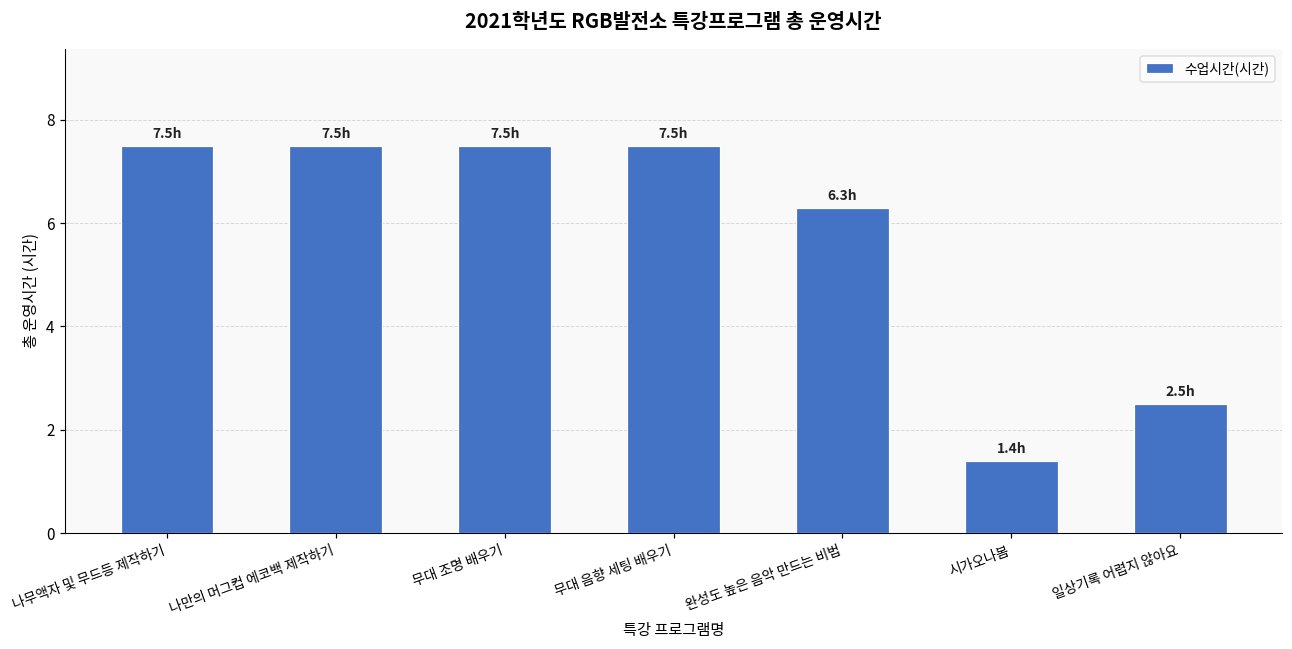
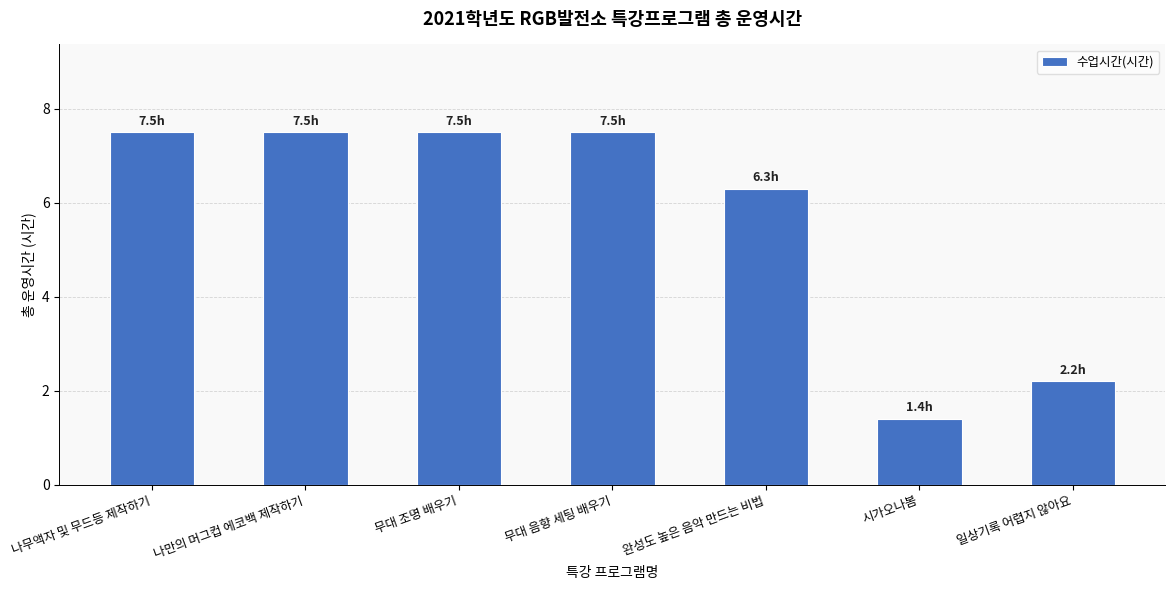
일상기록 어렵지 않아요: 2.5h -> 2.2h
